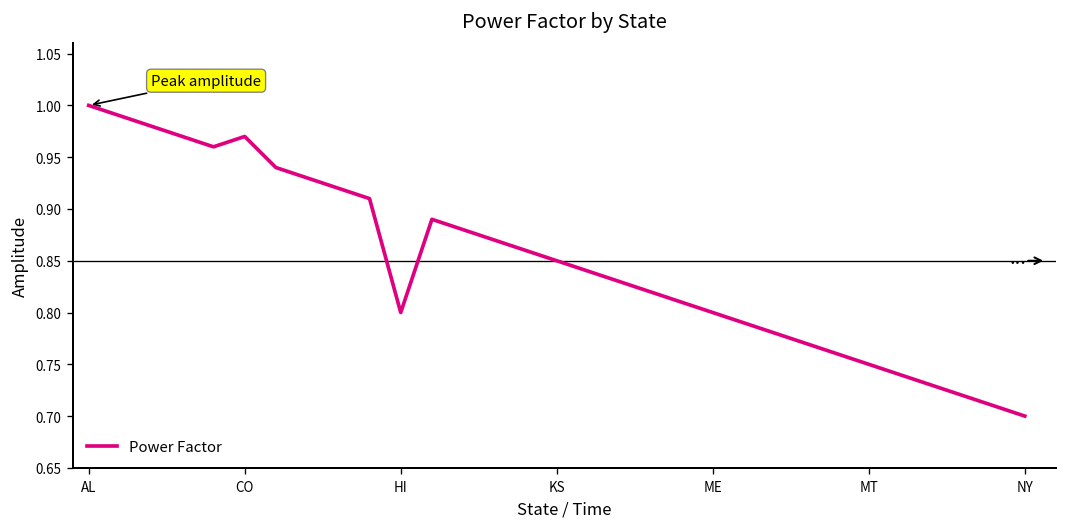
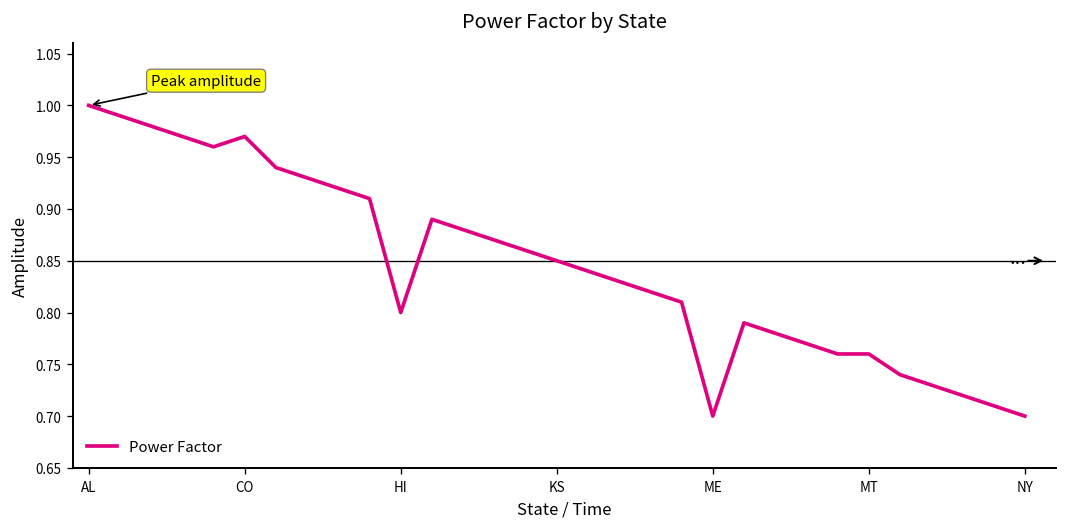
ME: 0.8 -> 0.7
MT: 0.75 -> 0.76
